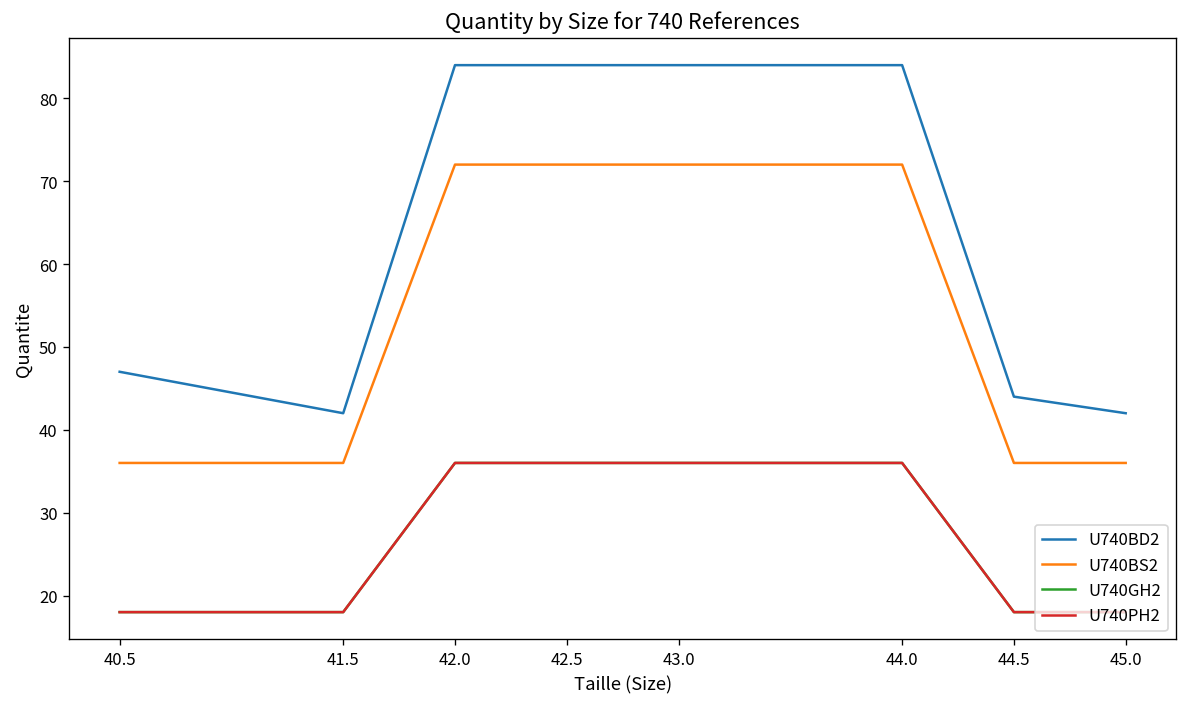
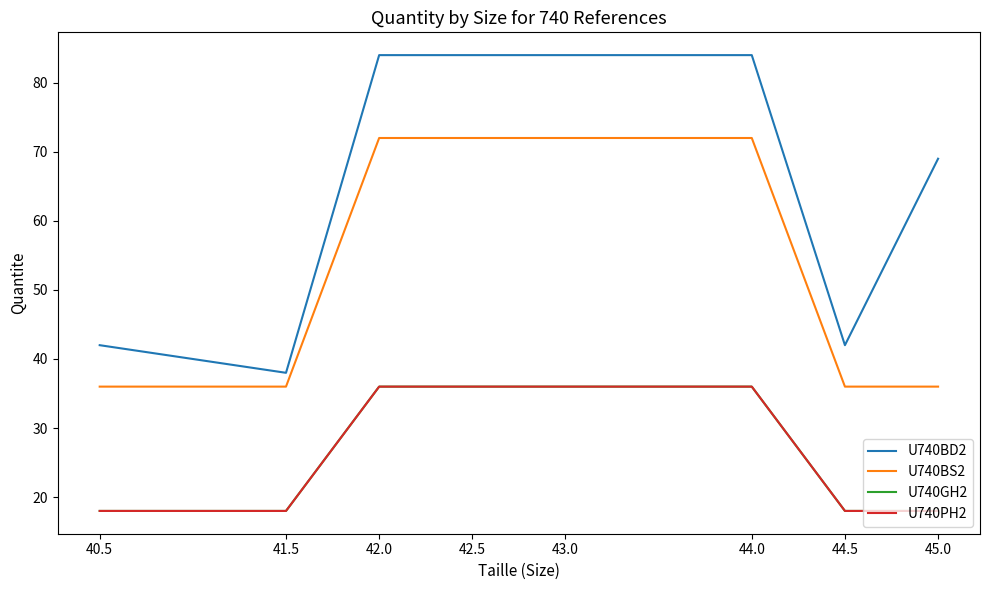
U740BD2, 40.5: 47 -> 42
U740BD2, 41.5: 42 -> 38
U740BD2, 44.5: 44 -> 42
U740BD2, 45.0: 42 -> 69
